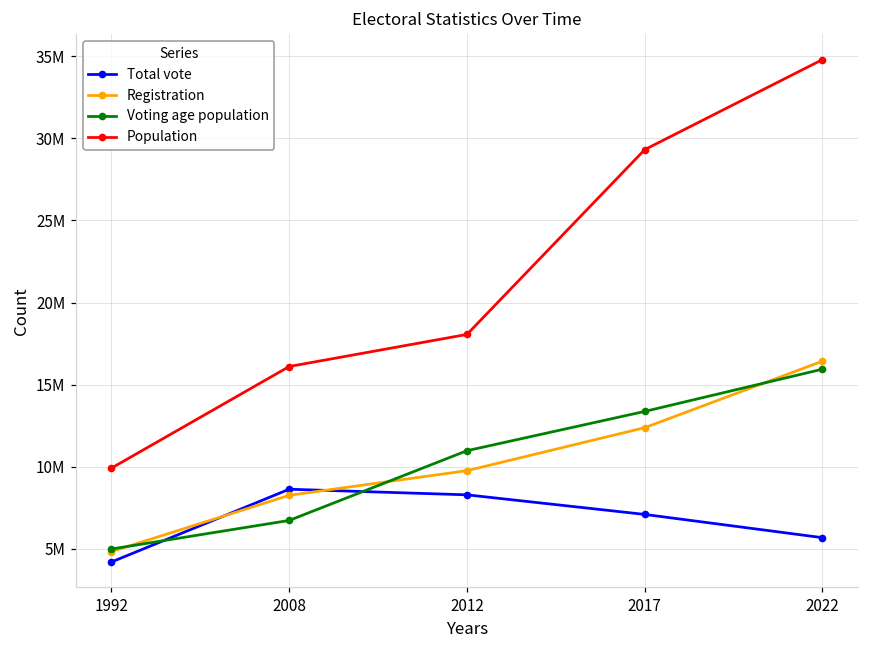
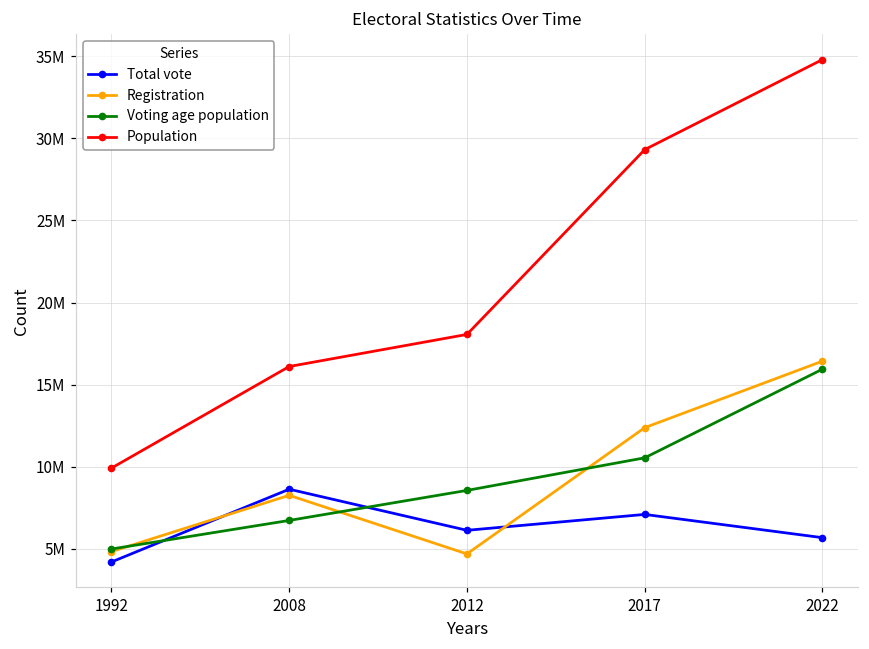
Total vote, 2012: 8300000 -> 6100000
Registration, 2012: 9800000 -> 4700000
Voting age population, 2012: 11000000 -> 8600000
Voting age population, 2017: 13400000 -> 10500000
